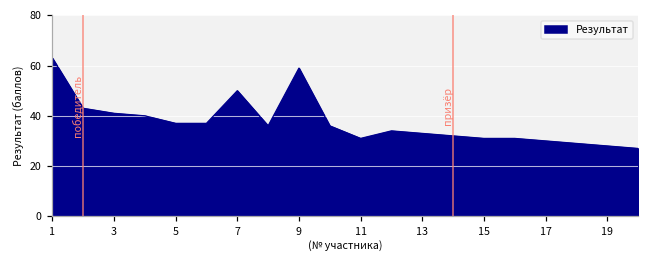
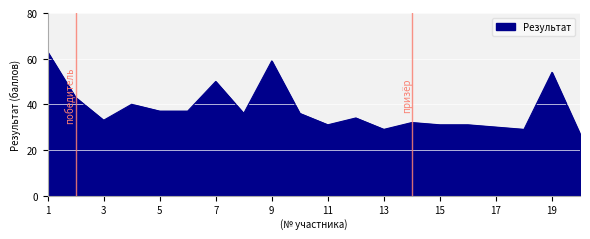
3: 41 -> 33
13: 33 -> 29
19: 28 -> 54
